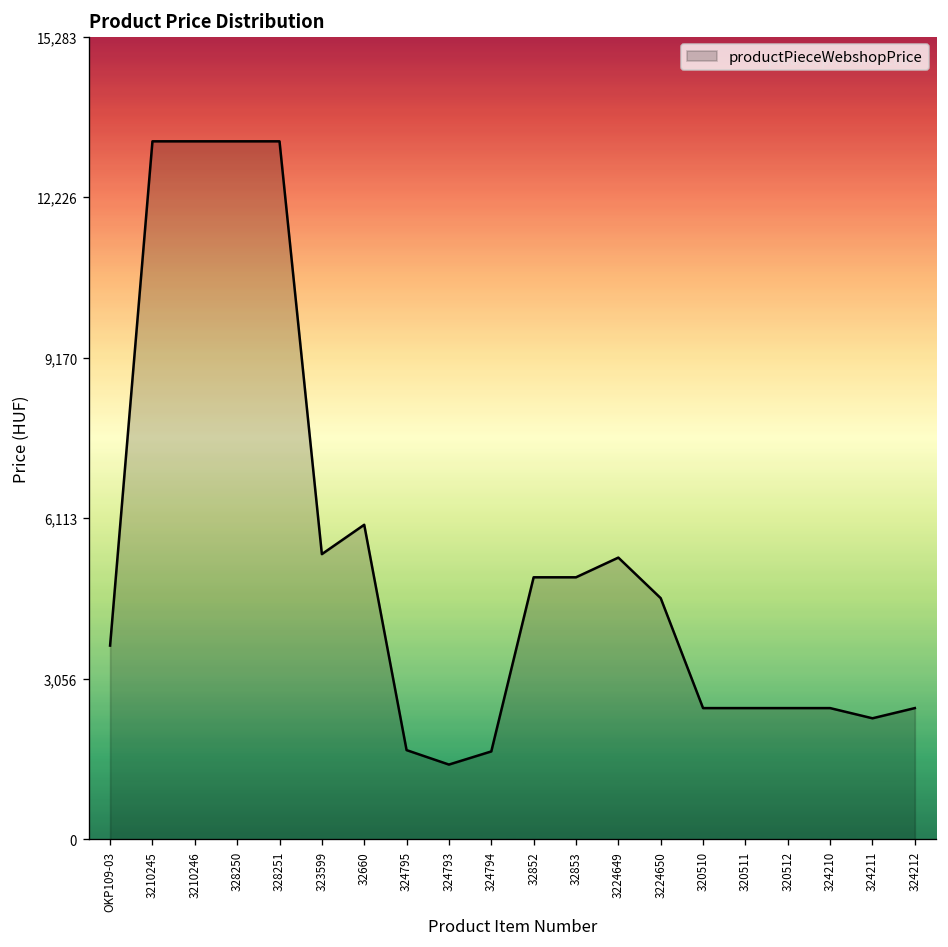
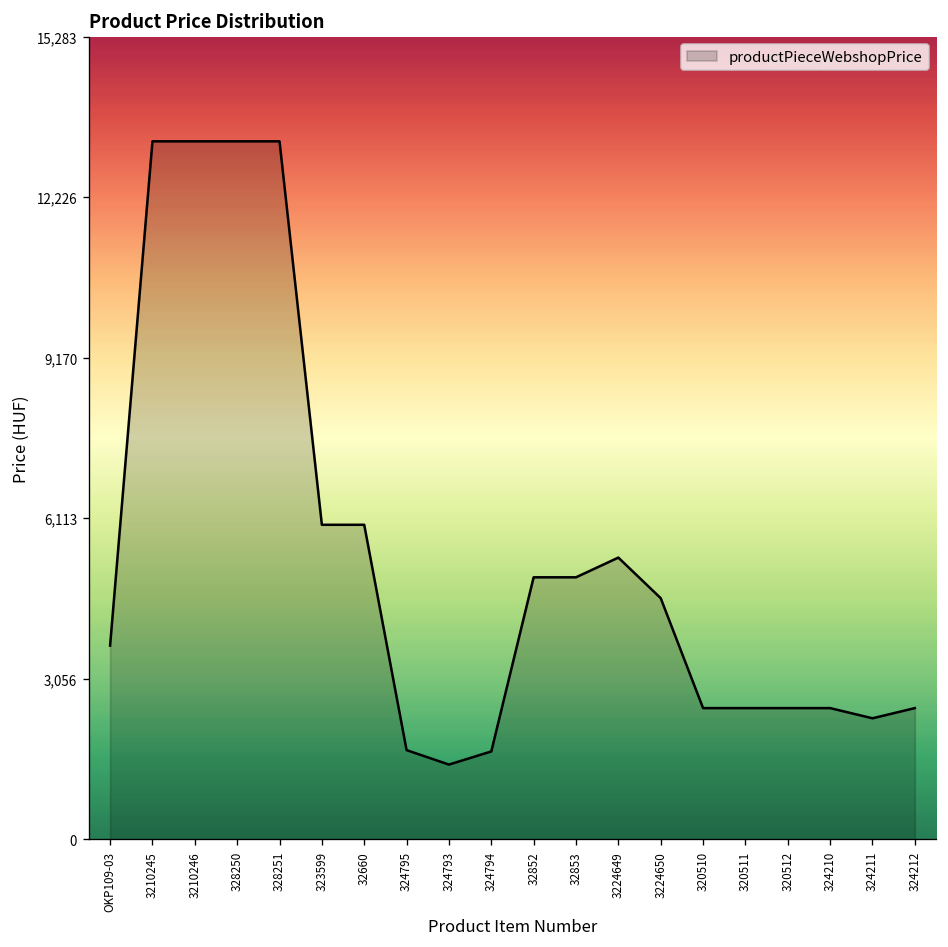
323599: 5,400 -> 6,000
